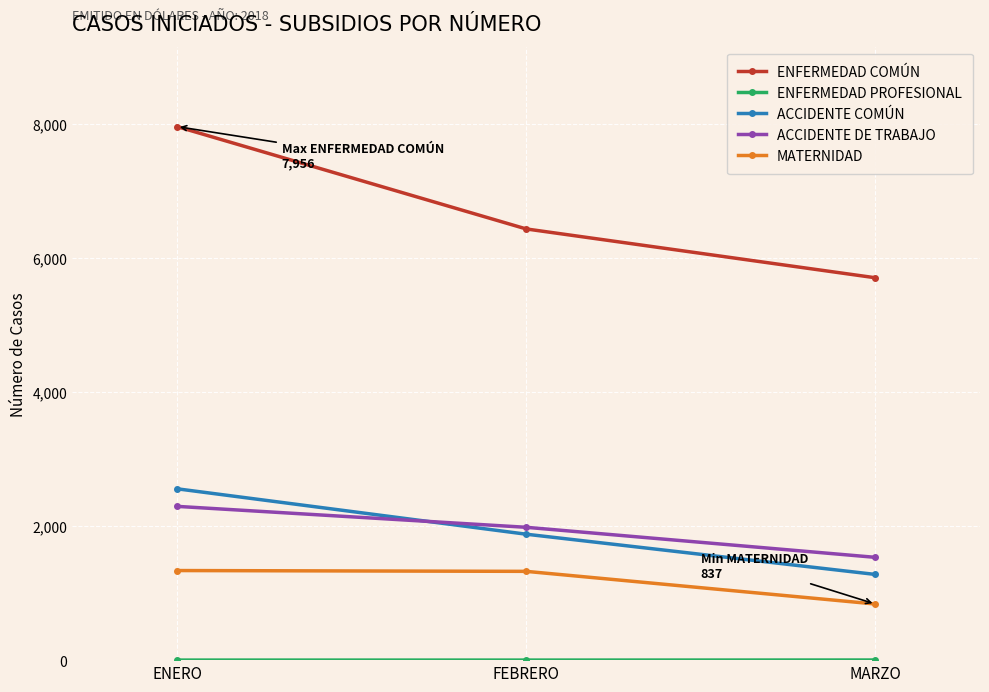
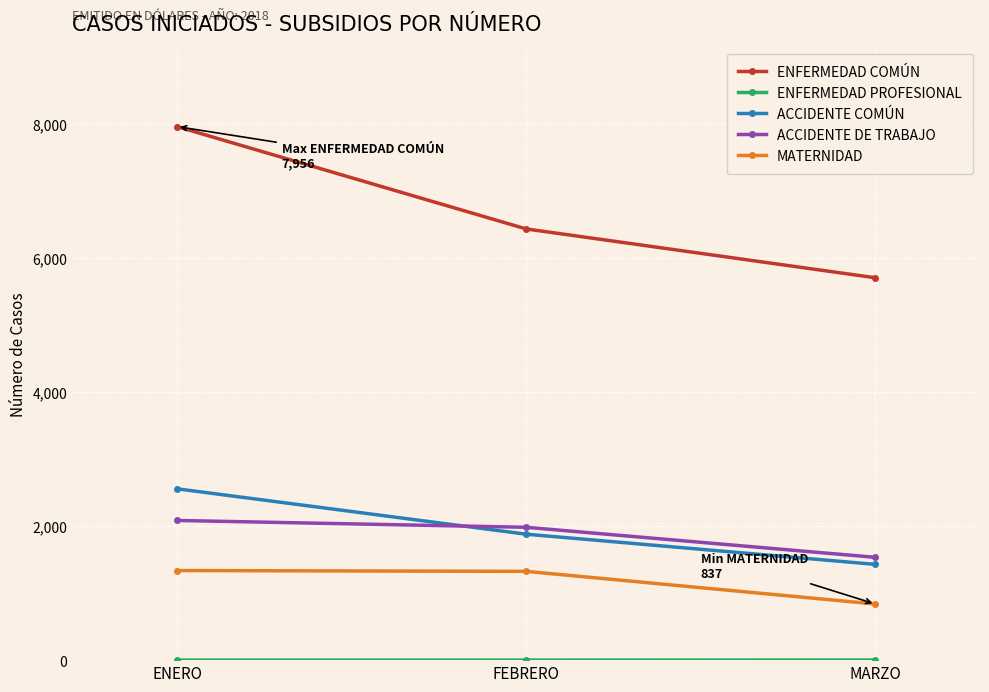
ACCIDENTE DE TRABAJO, ENERO: 2,300 -> 2,100
ACCIDENTE COMÚN, MARZO: 1,300 -> 1,400
